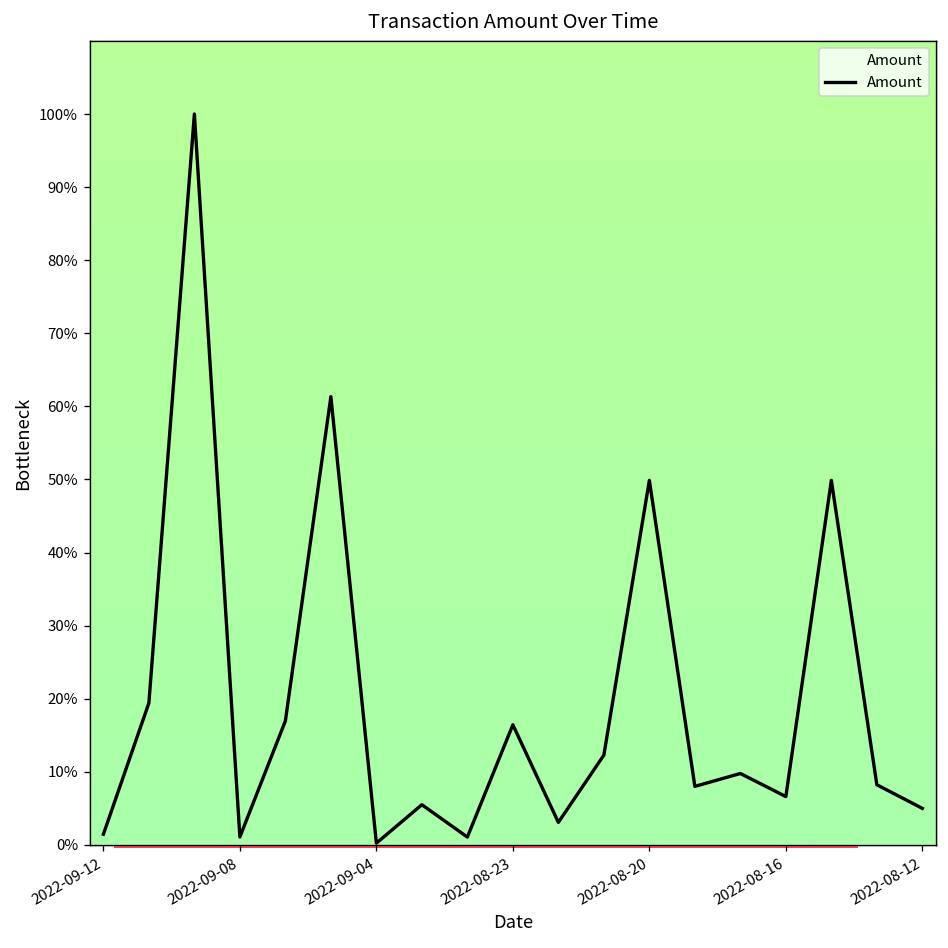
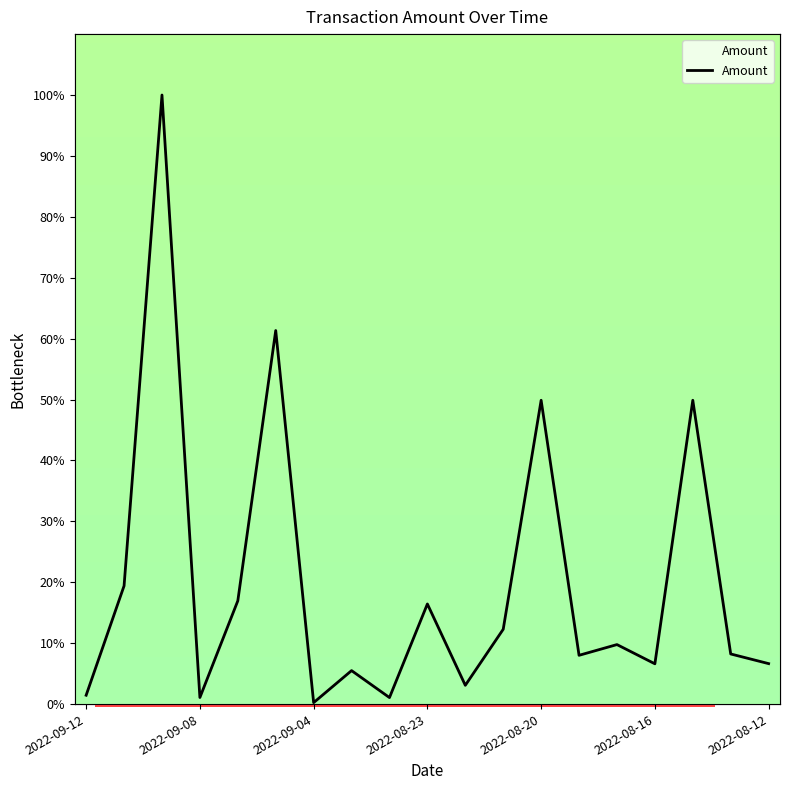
2022-08-12: 5% -> 7%
